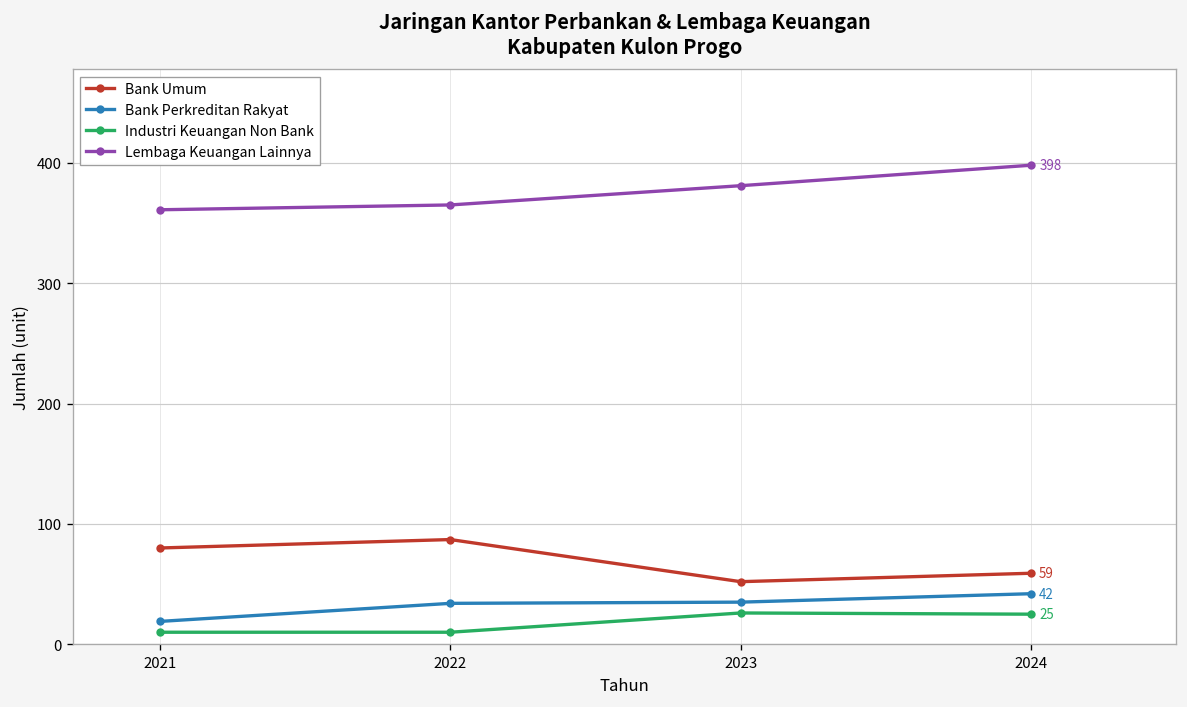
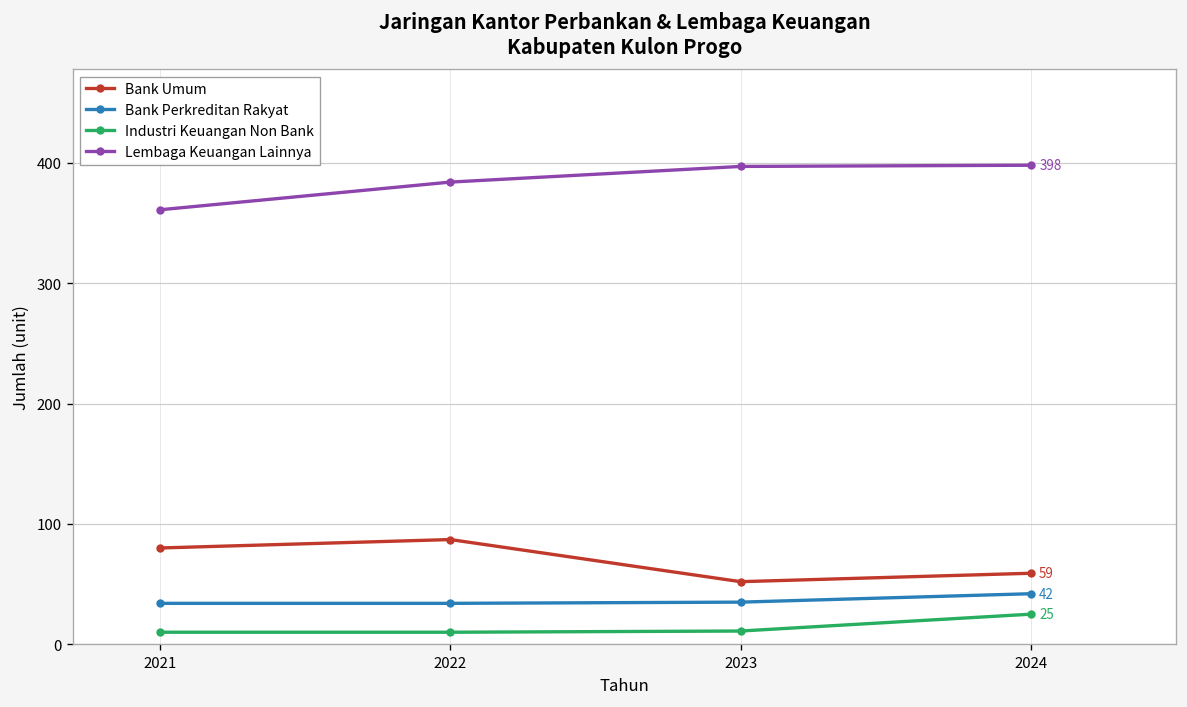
Bank Perkreditan Rakyat, 2021: 19 -> 34
Lembaga Keuangan Lainnya, 2022: 365 -> 384
Industri Keuangan Non Bank, 2023: 26 -> 11
Lembaga Keuangan Lainnya, 2023: 381 -> 397
